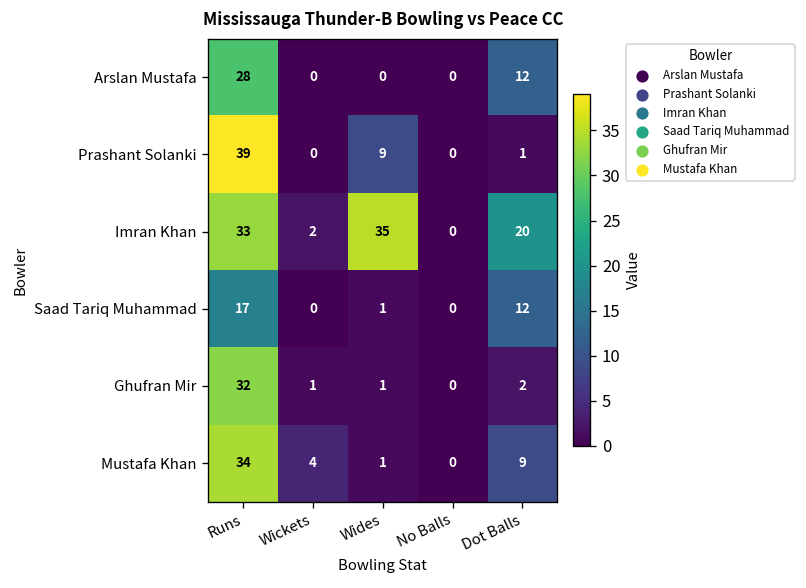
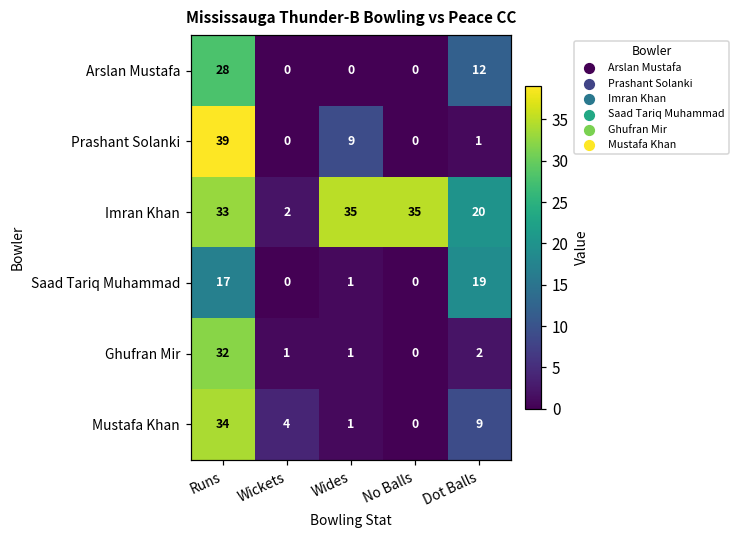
Imran Khan, No Balls: 0 -> 35
Saad Tariq Muhammad, Dot Balls: 12 -> 19
